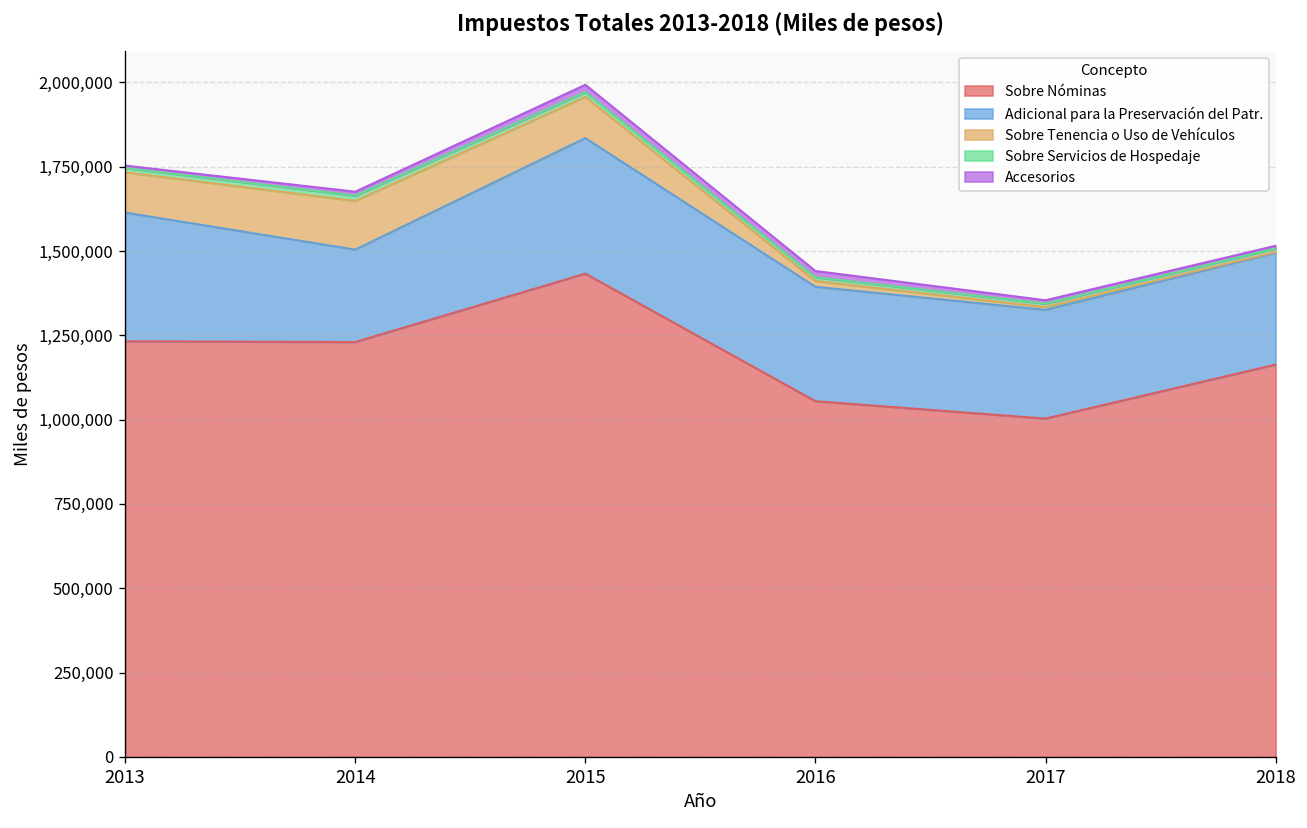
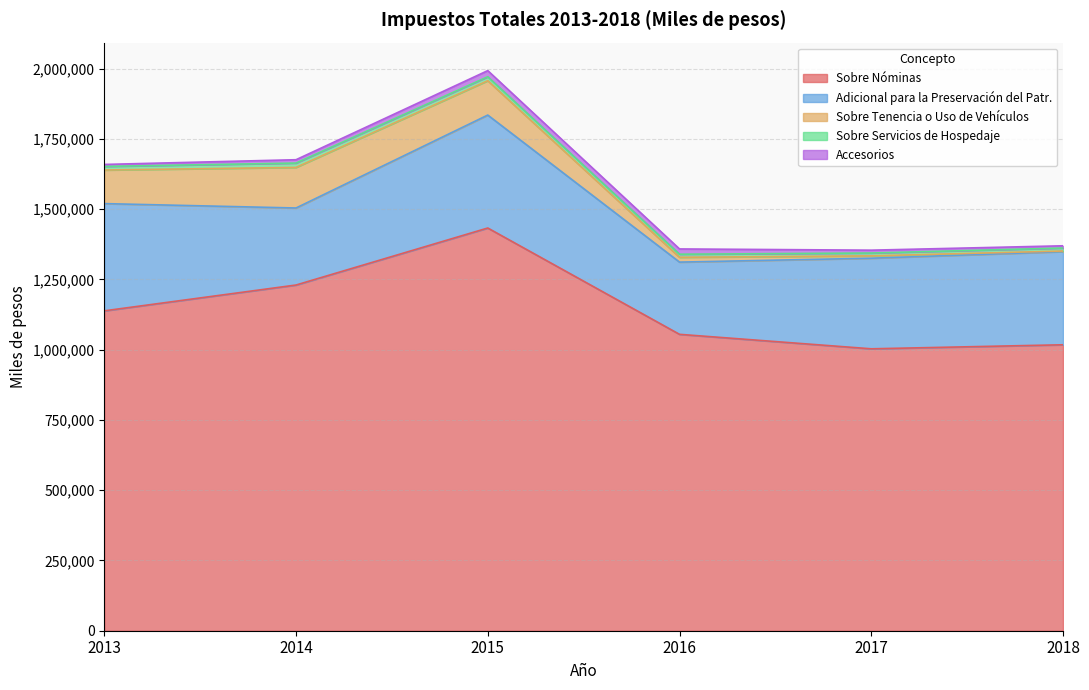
Sobre Nóminas, 2013: 1,230,000 -> 1,140,000
Adicional para la Preservación del Patr., 2016: 340,000 -> 260,000
Sobre Nóminas, 2018: 1,160,000 -> 1,020,000
